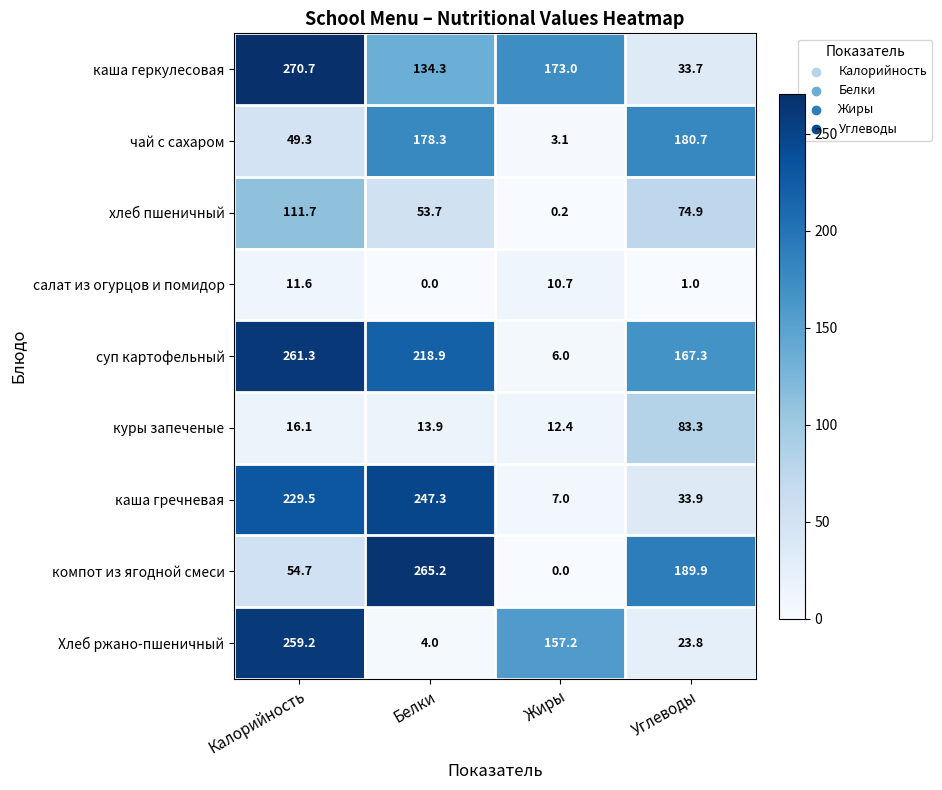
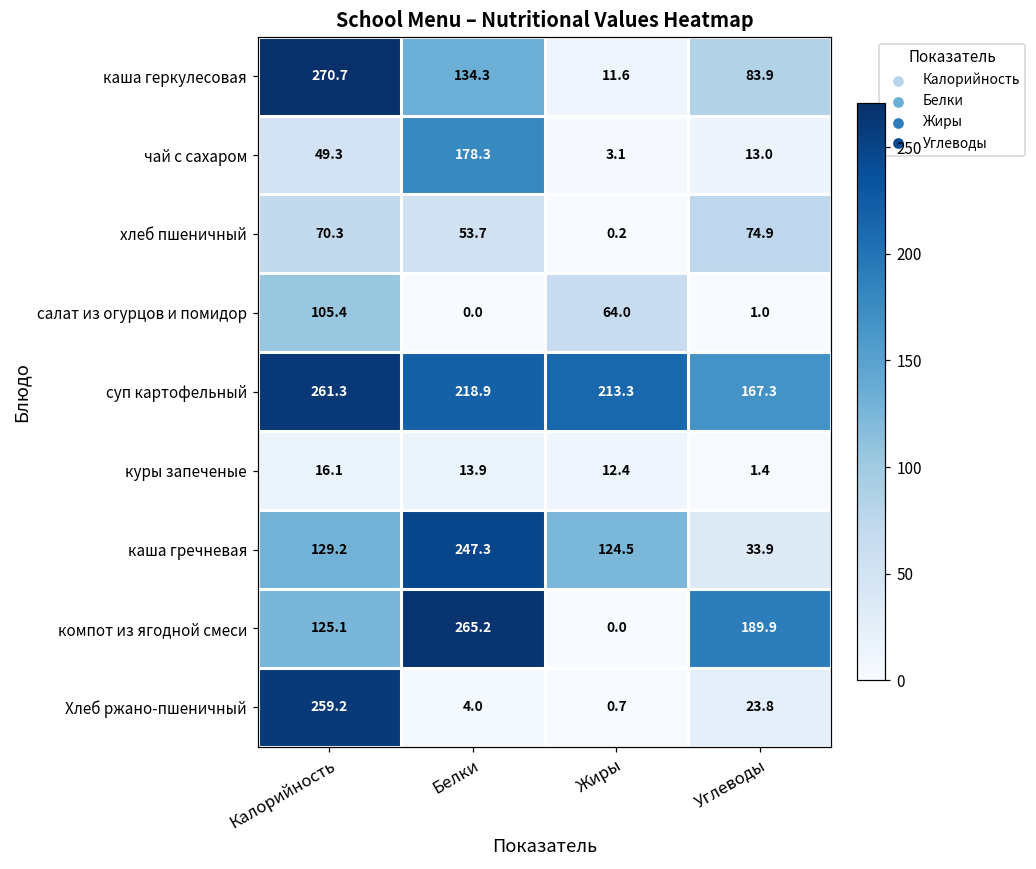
каша геркулесовая, Жиры: 173.0 -> 11.6
каша геркулесовая, Углеводы: 33.7 -> 83.9
чай с сахаром, Углеводы: 180.7 -> 13.0
хлеб пшеничный, Калорийность: 111.7 -> 70.3
салат из огурцов и помидор, Калорийность: 11.6 -> 105.4
салат из огурцов и помидор, Жиры: 10.7 -> 64.0
суп картофельный, Жиры: 6.0 -> 213.3
куры запеченые, Углеводы: 83.3 -> 1.4
каша гречневая, Калорийность: 229.5 -> 129.2
каша гречневая, Жиры: 7.0 -> 124.5
компот из ягодной смеси, Калорийность: 54.7 -> 125.1
Хлеб ржано-пшеничный, Жиры: 157.2 -> 0.7
